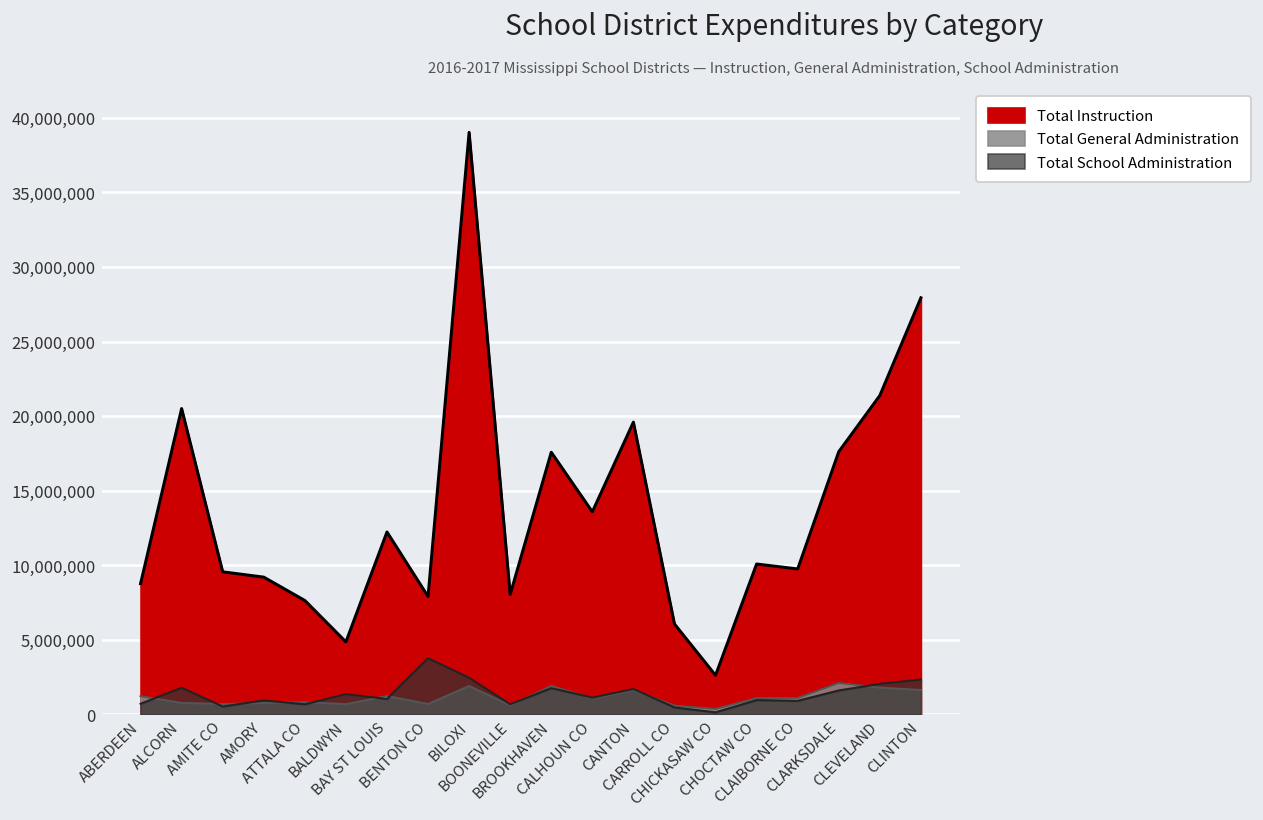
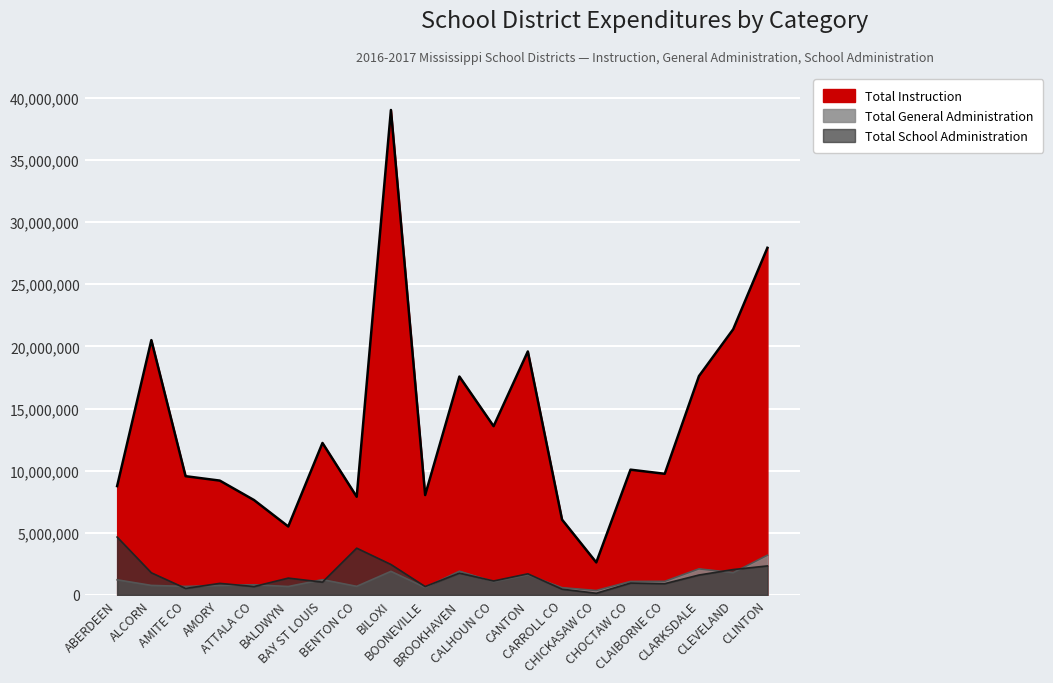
Total School Administration, ABERDEEN: 700,000 -> 4,700,000
Total Instruction, BALDWYN: 4,900,000 -> 5,500,000
Total General Administration, CLINTON: 1,600,000 -> 3,200,000
